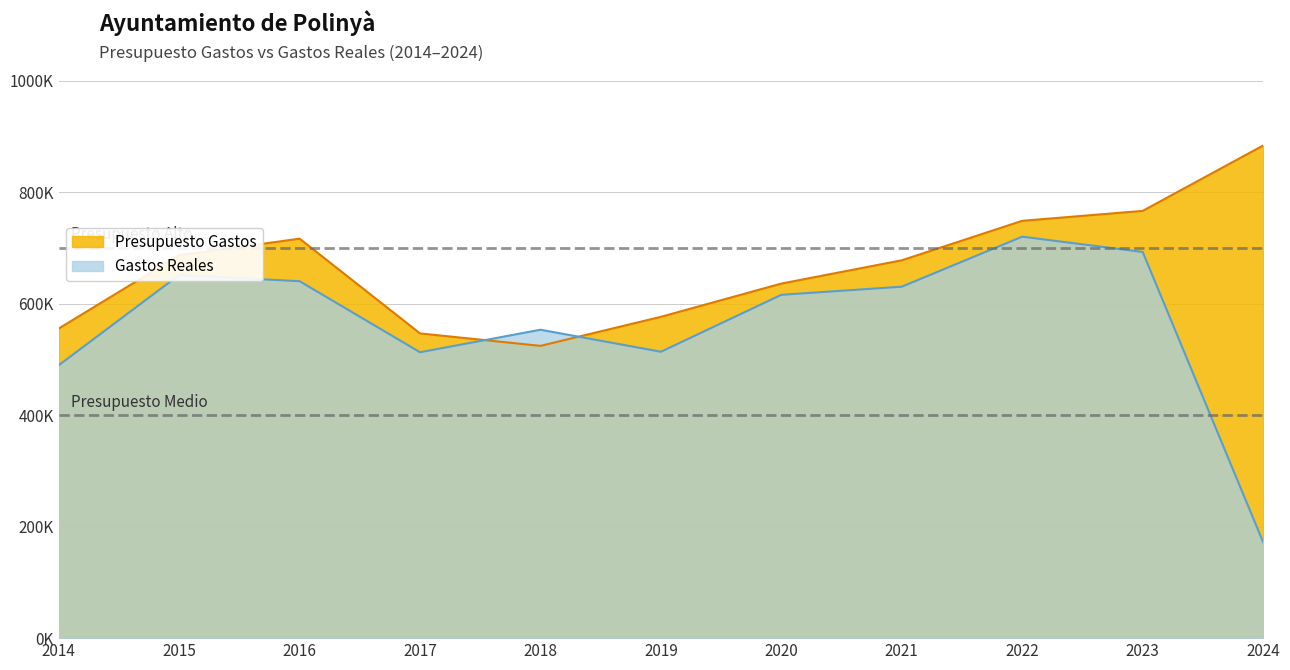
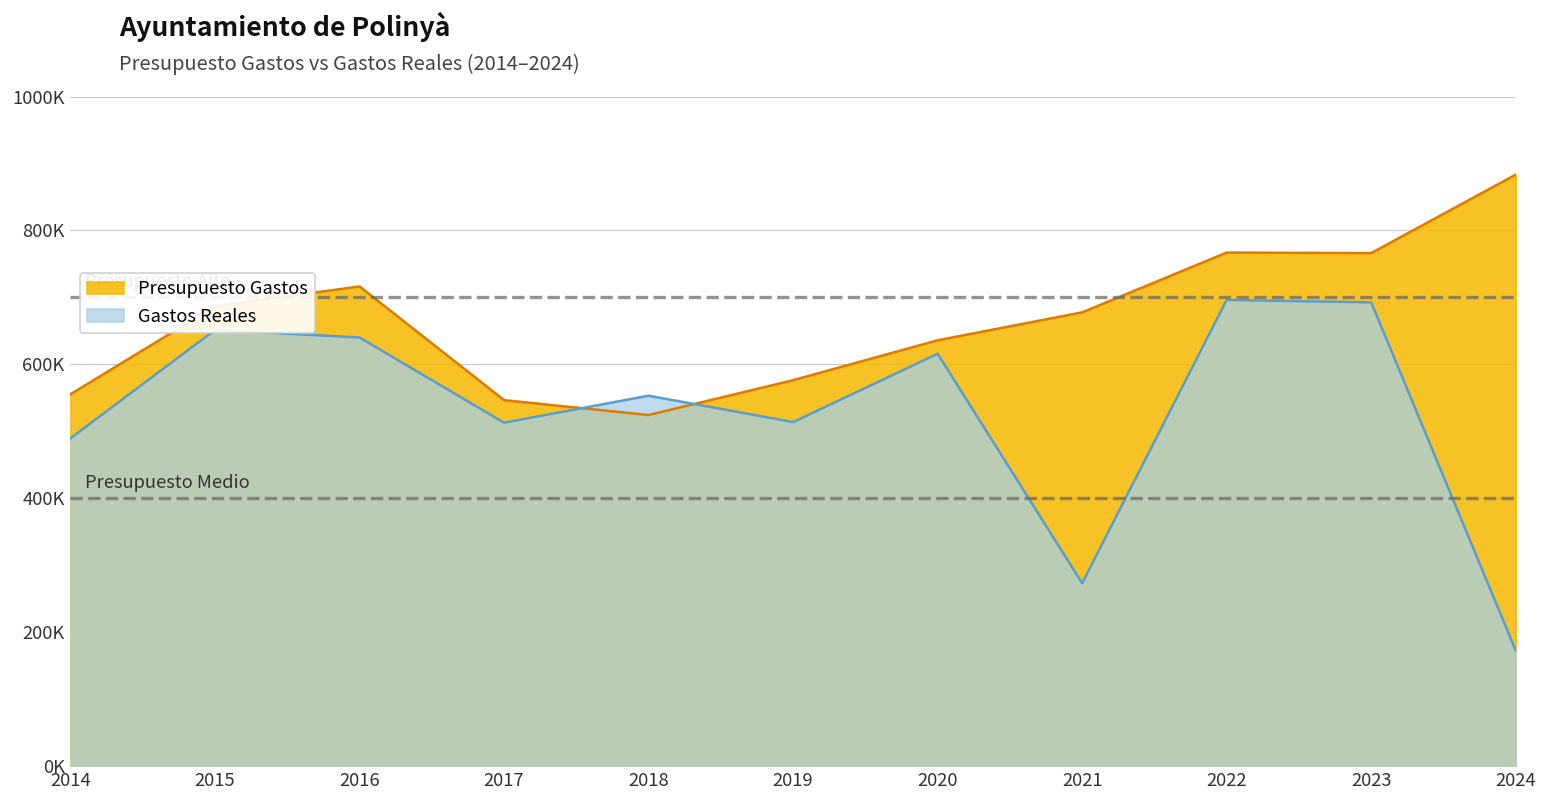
Gastos Reales, 2021: 630000 -> 270000
Presupuesto Gastos, 2022: 750000 -> 770000
Gastos Reales, 2022: 720000 -> 700000
